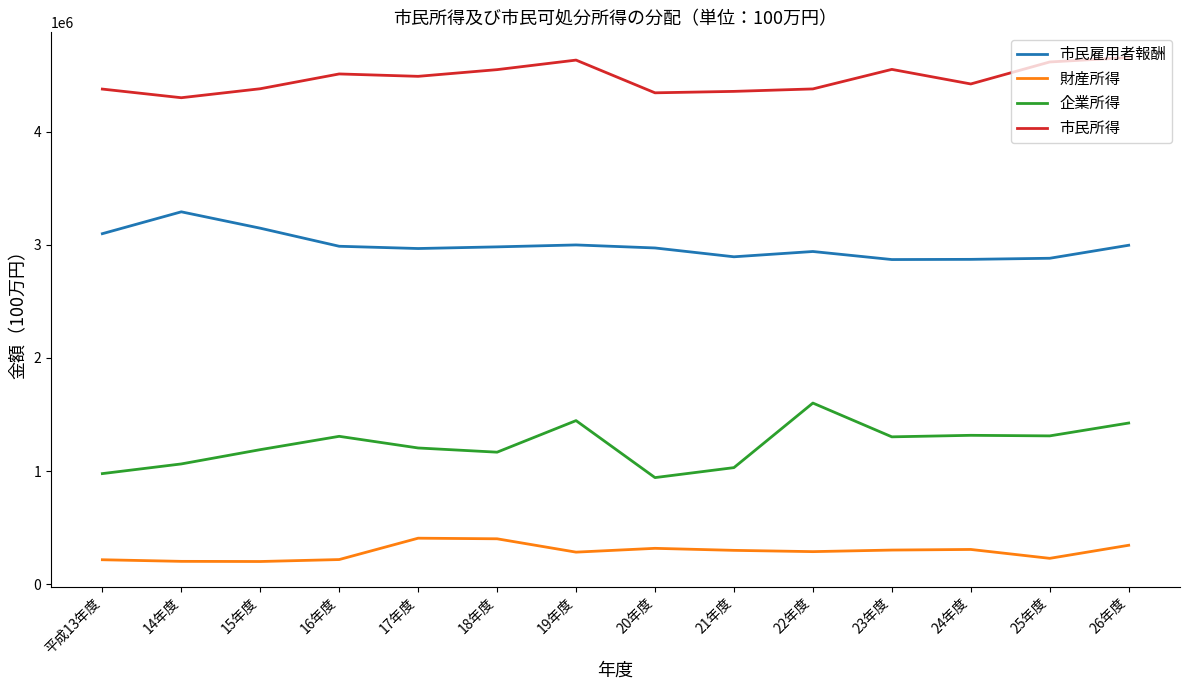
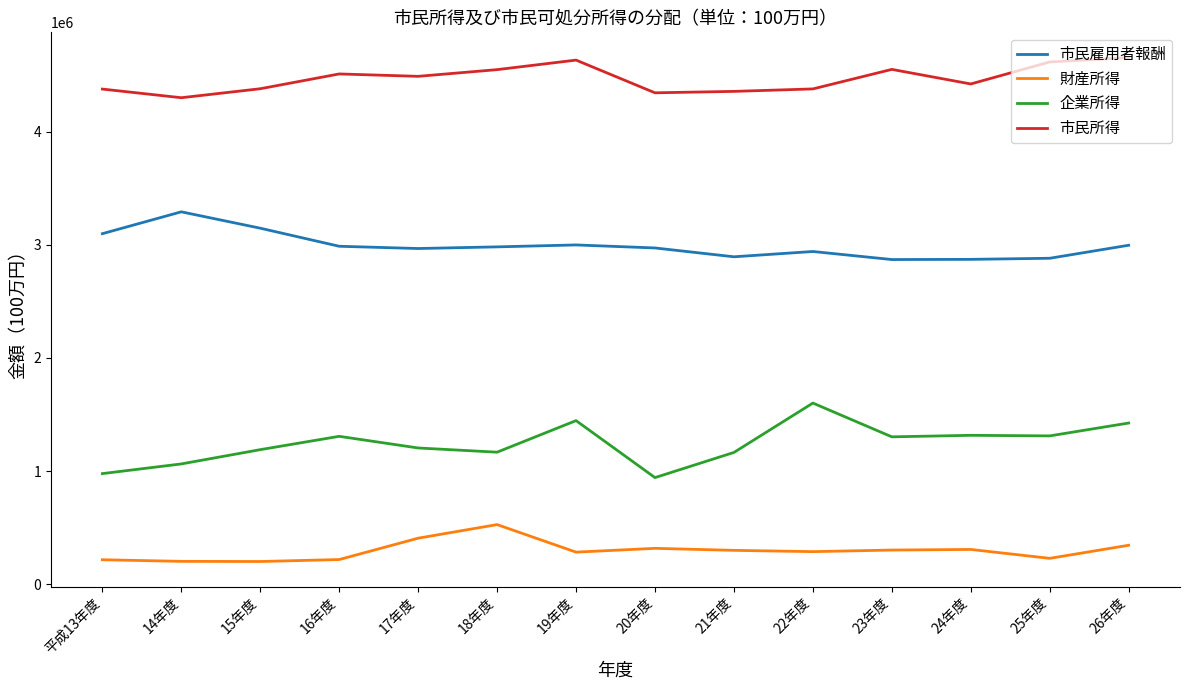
財産所得, 18年度: 400000 -> 530000
企業所得, 21年度: 1030000 -> 1160000
